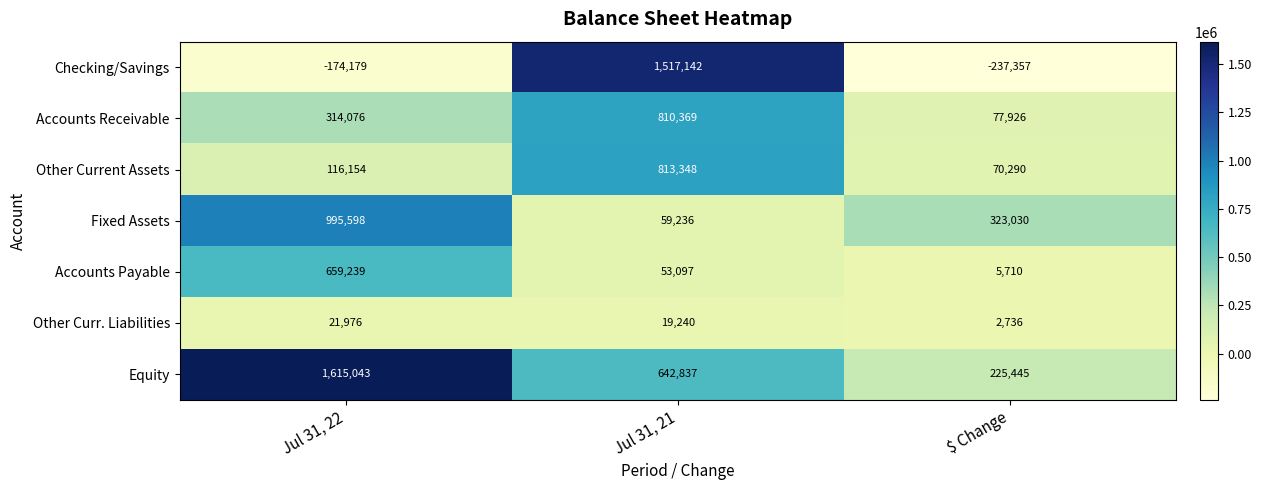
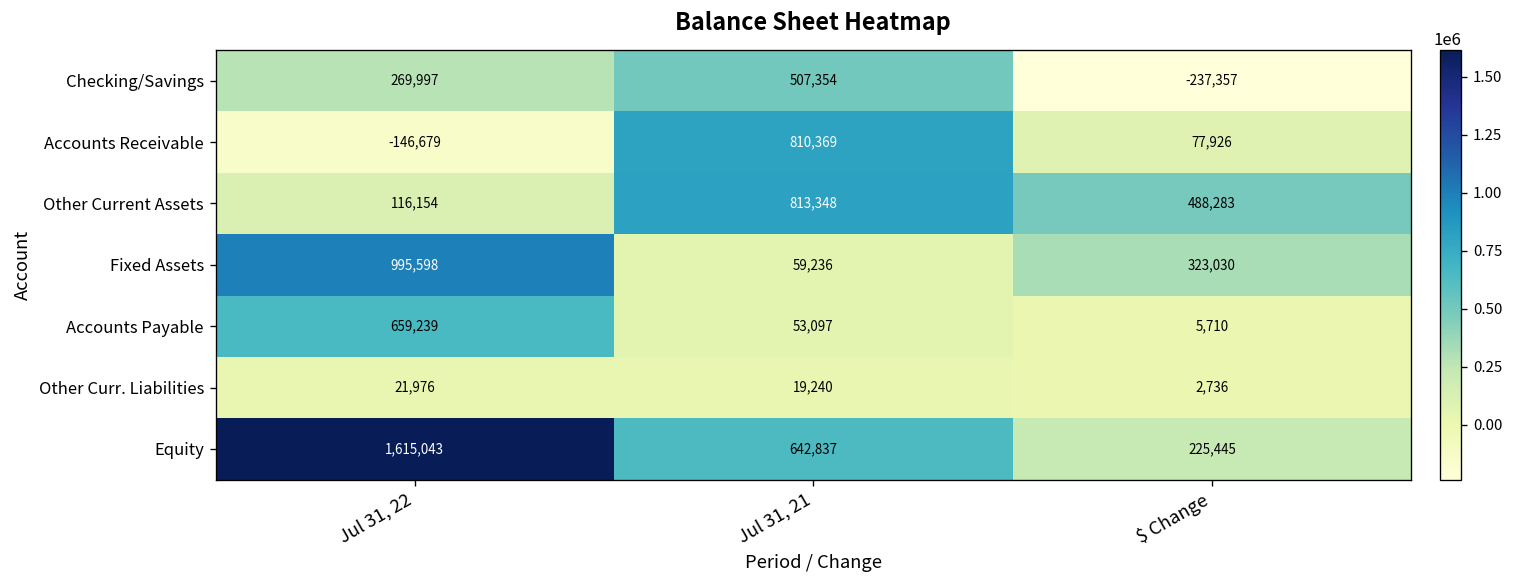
Checking/Savings, Jul 31, 22: -174,179 -> 269,997
Checking/Savings, Jul 31, 21: 1,517,142 -> 507,354
Accounts Receivable, Jul 31, 22: 314,076 -> -146,679
Other Current Assets, $ Change: 70,290 -> 488,283
